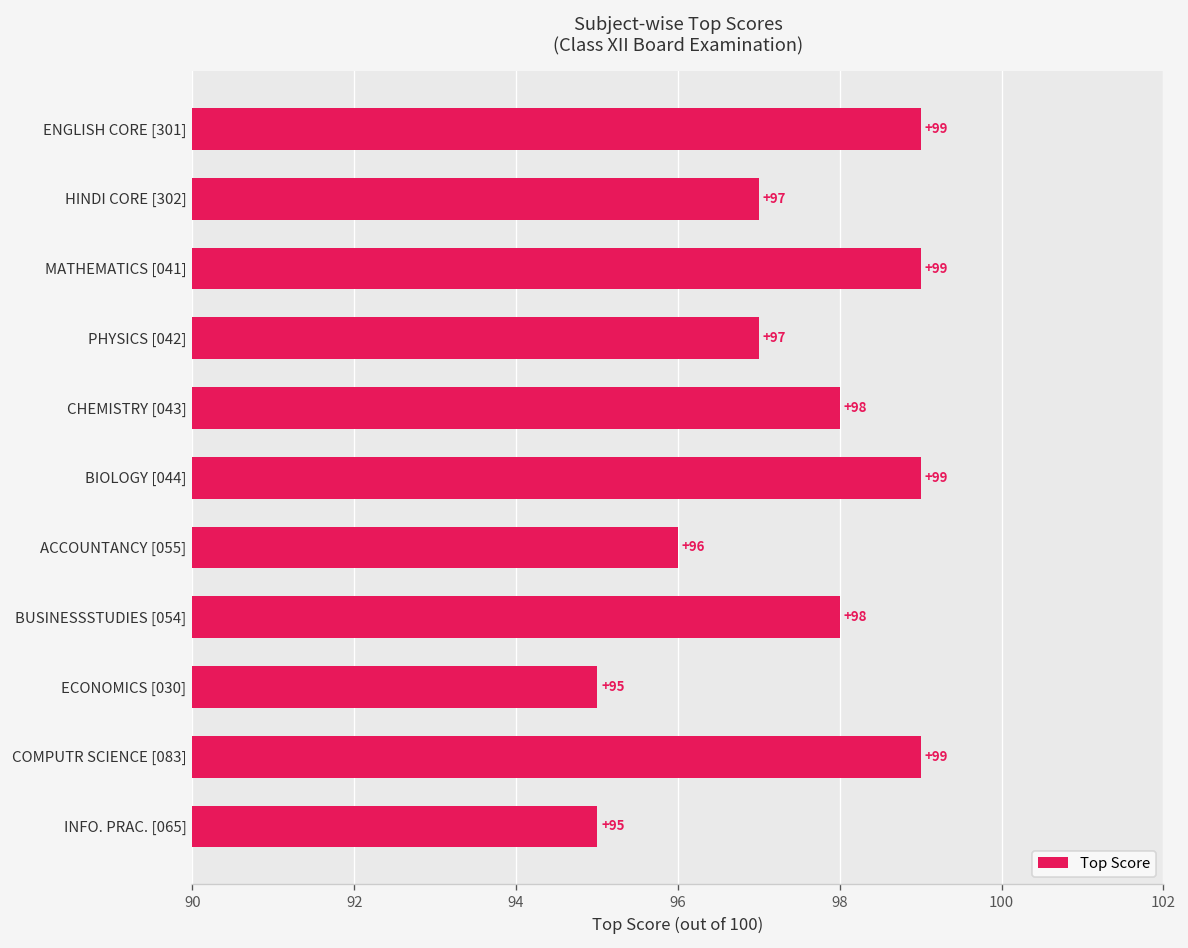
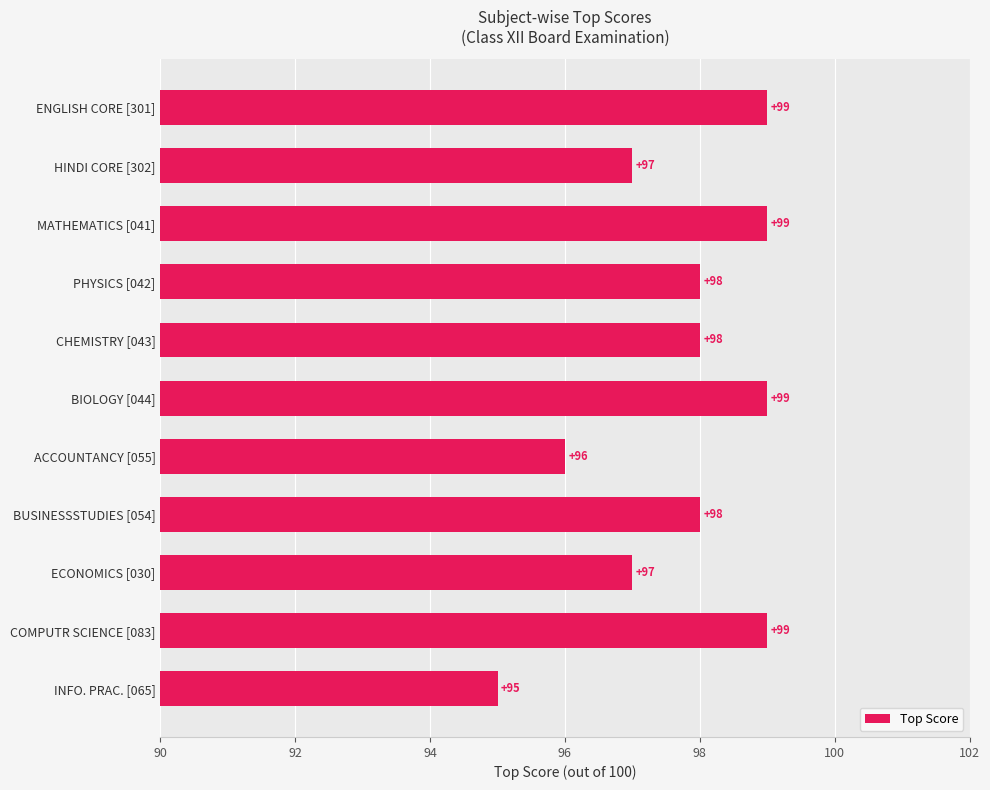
PHYSICS [042]: +97 -> +98
ECONOMICS [030]: +95 -> +97
